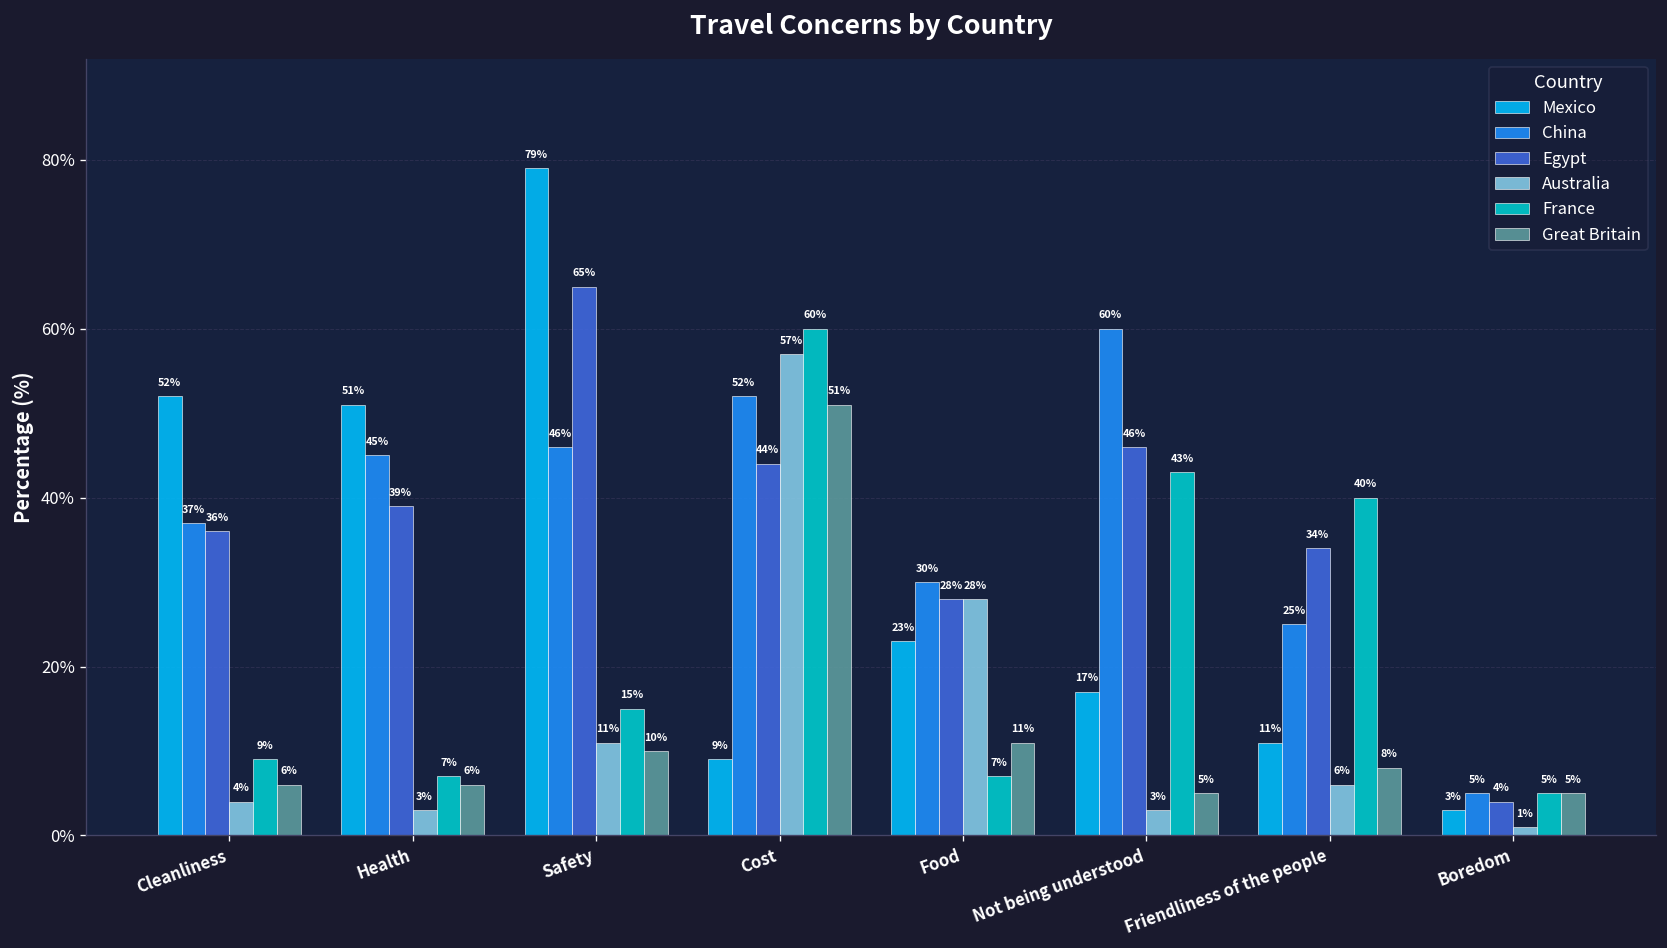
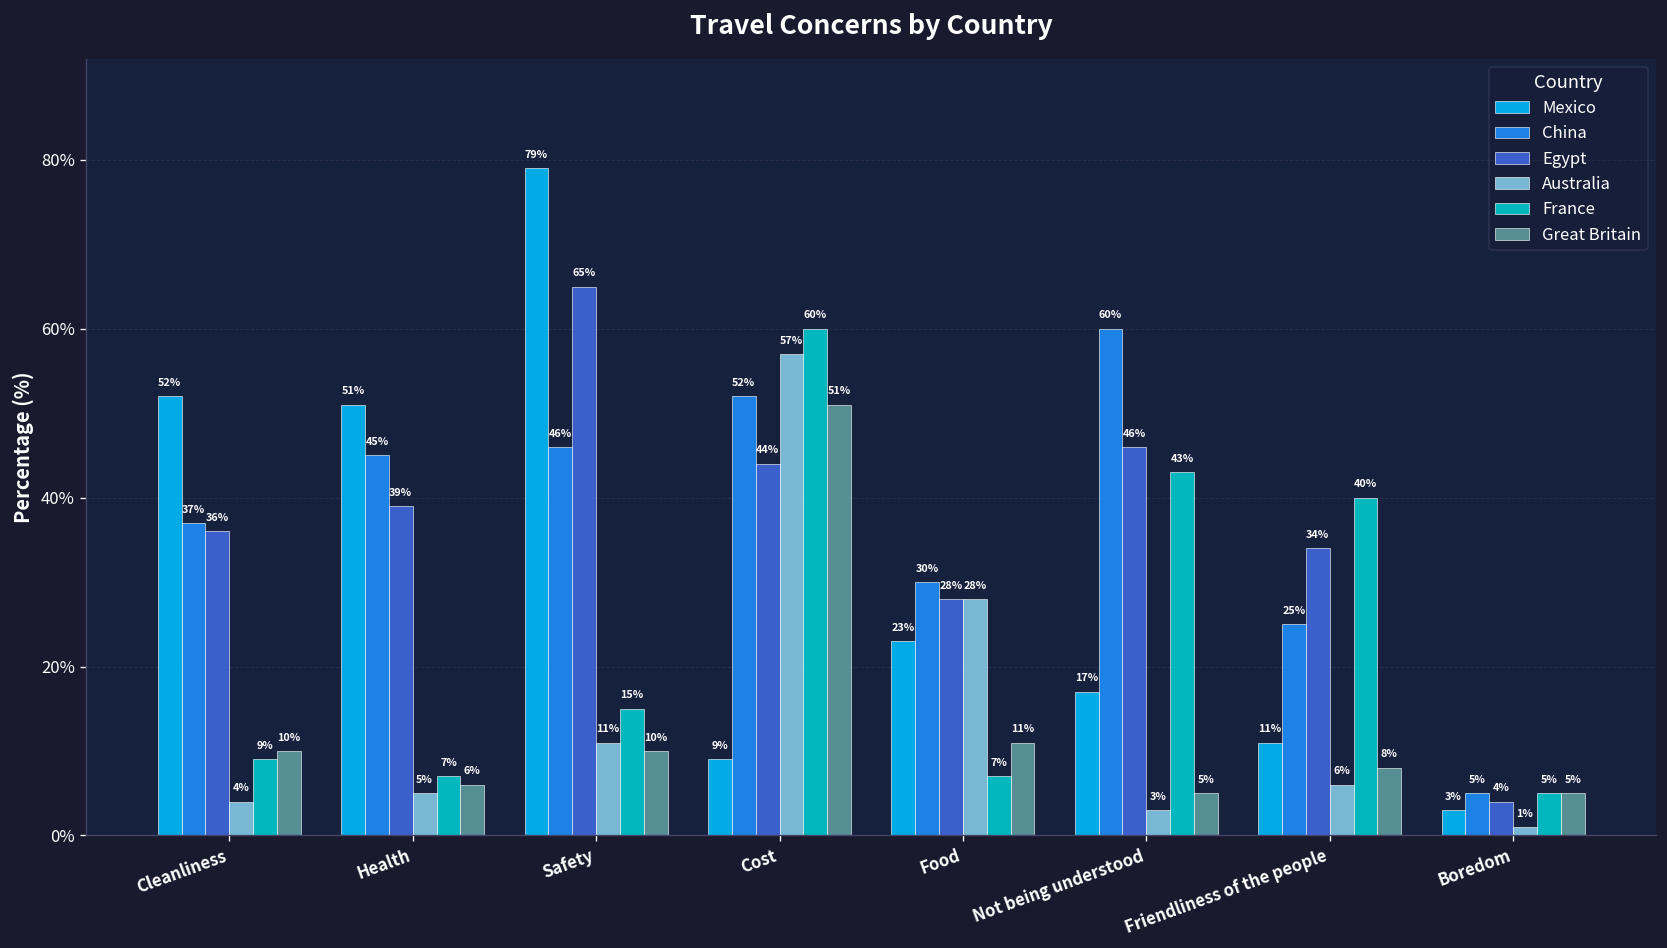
Great Britain, Cleanliness: 6% -> 10%
Australia, Health: 3% -> 5%
